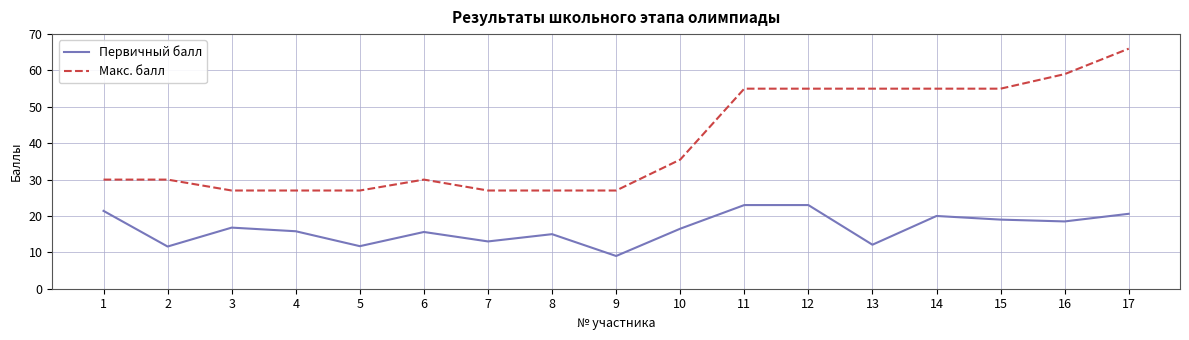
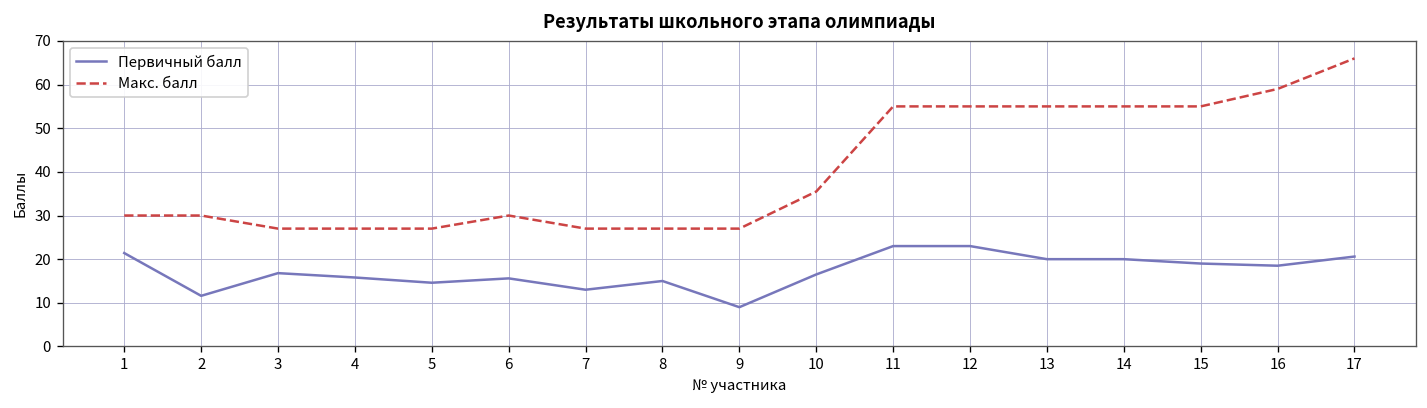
Первичный балл, 5: 12 -> 15
Первичный балл, 13: 12 -> 20
